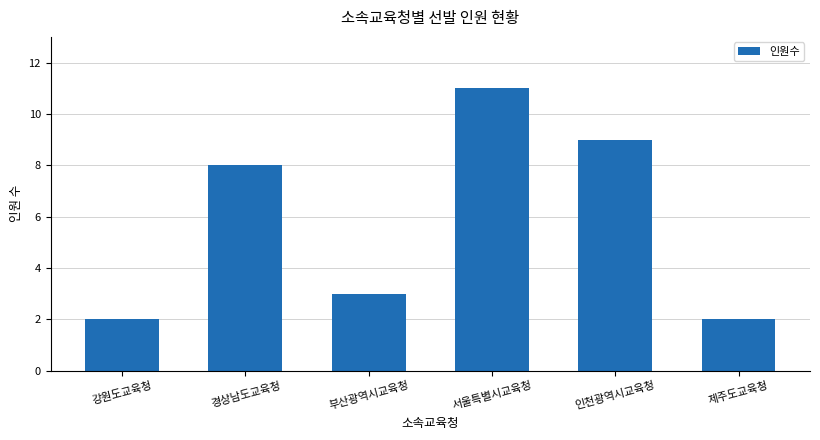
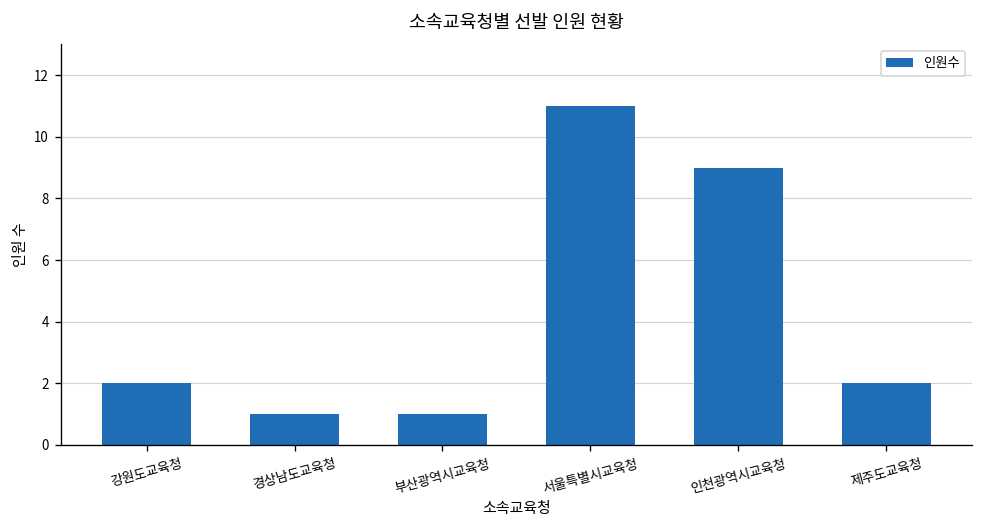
경상남도교육청: 8 -> 1
부산광역시교육청: 3 -> 1
